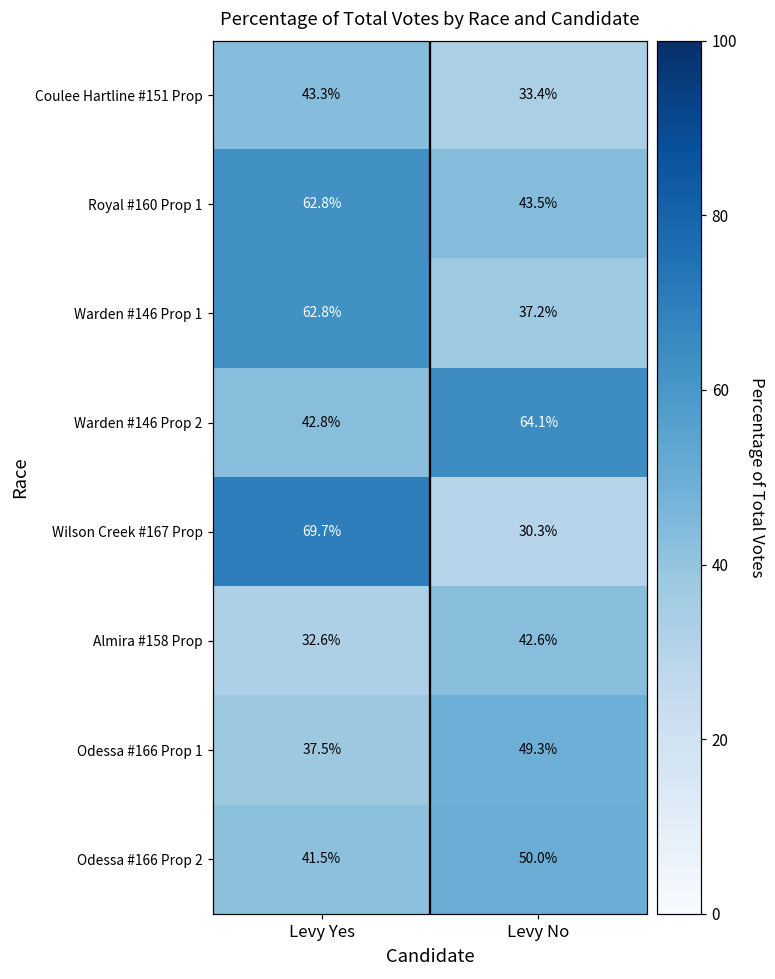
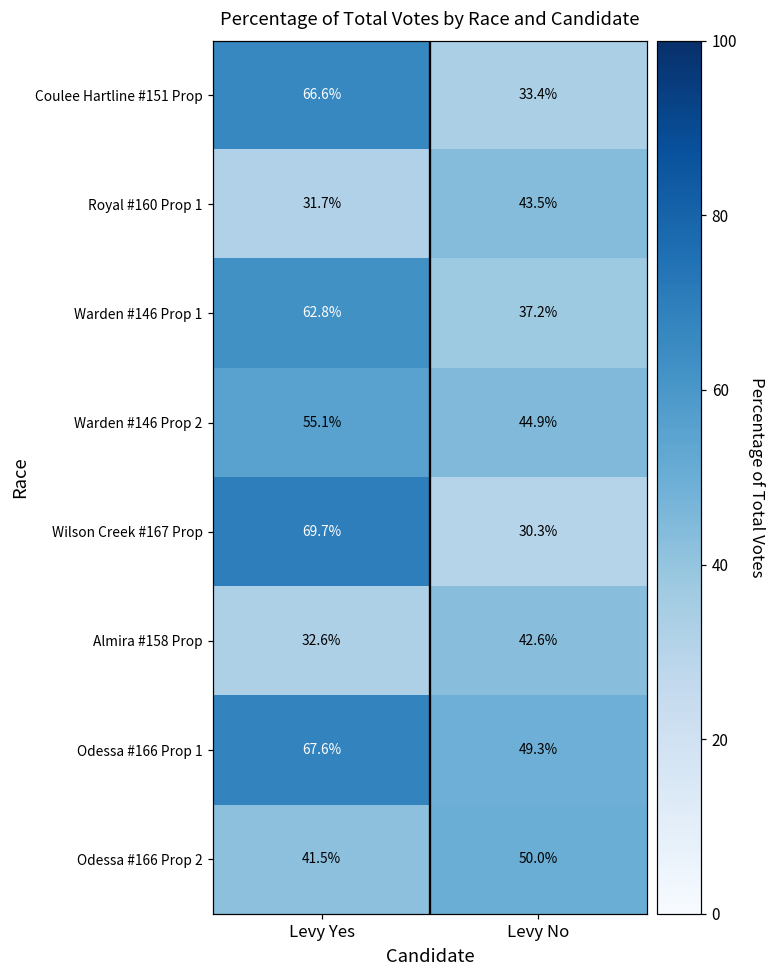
Coulee Hartline #151 Prop, Levy Yes: 43.3% -> 66.6%
Royal #160 Prop 1, Levy Yes: 62.8% -> 31.7%
Warden #146 Prop 2, Levy Yes: 42.8% -> 55.1%
Warden #146 Prop 2, Levy No: 64.1% -> 44.9%
Odessa #166 Prop 1, Levy Yes: 37.5% -> 67.6%
